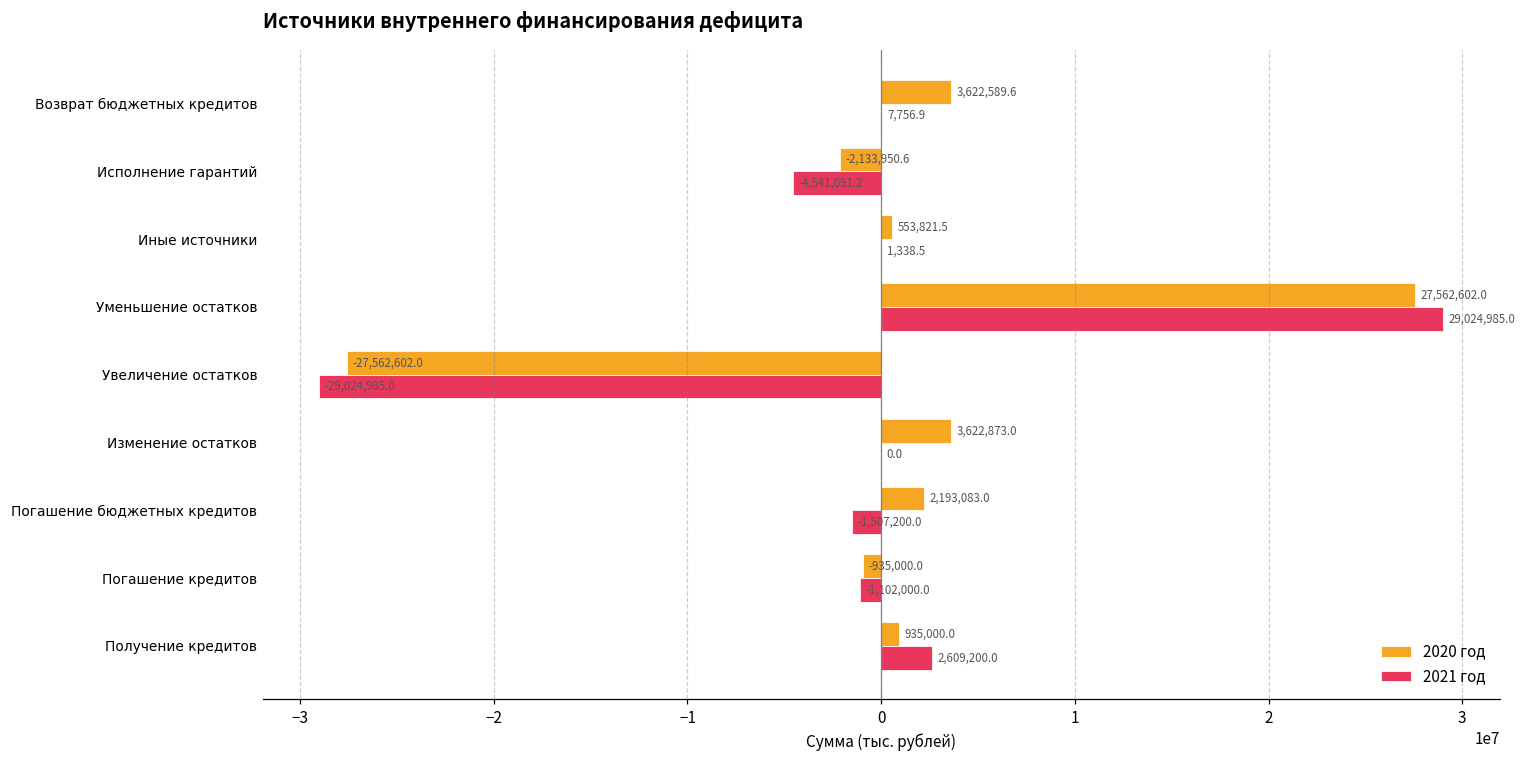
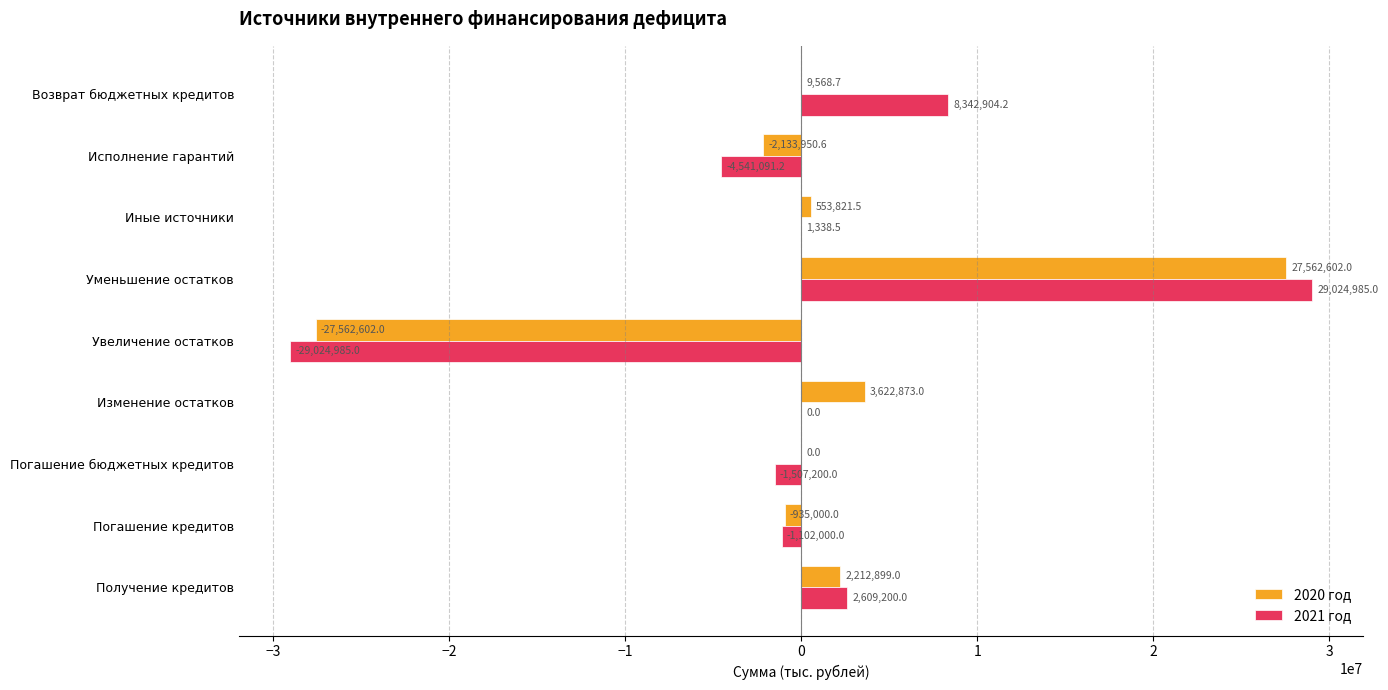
2020 год, Возврат бюджетных кредитов: 3,622,589.6 -> 9,568.7
2021 год, Возврат бюджетных кредитов: 7,756.9 -> 8,342,904.2
2020 год, Погашение бюджетных кредитов: 2,193,083.0 -> 0.0
2020 год, Получение кредитов: 935,000.0 -> 2,212,899.0
